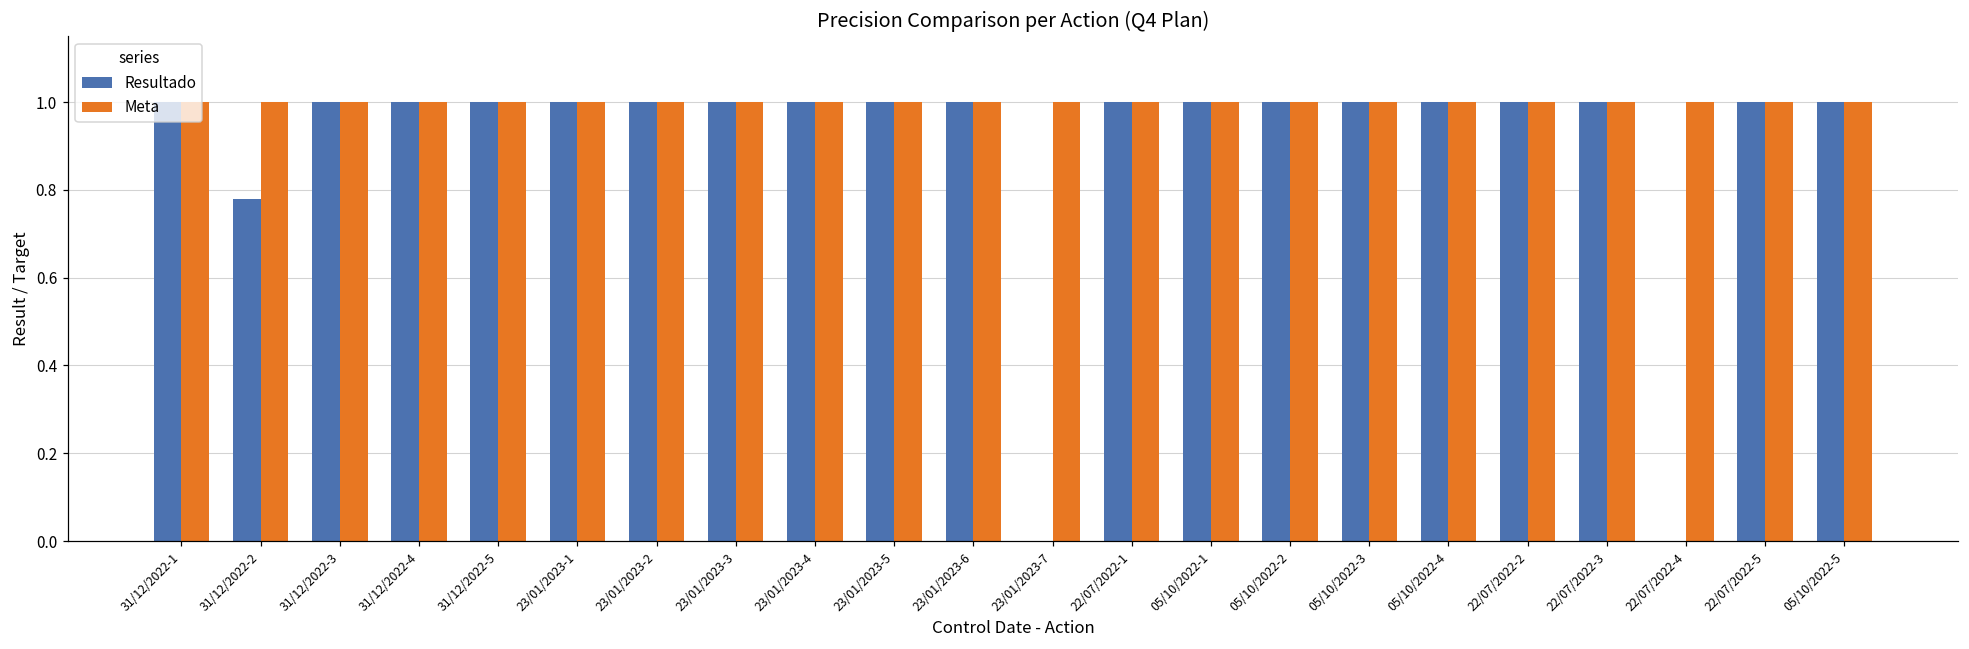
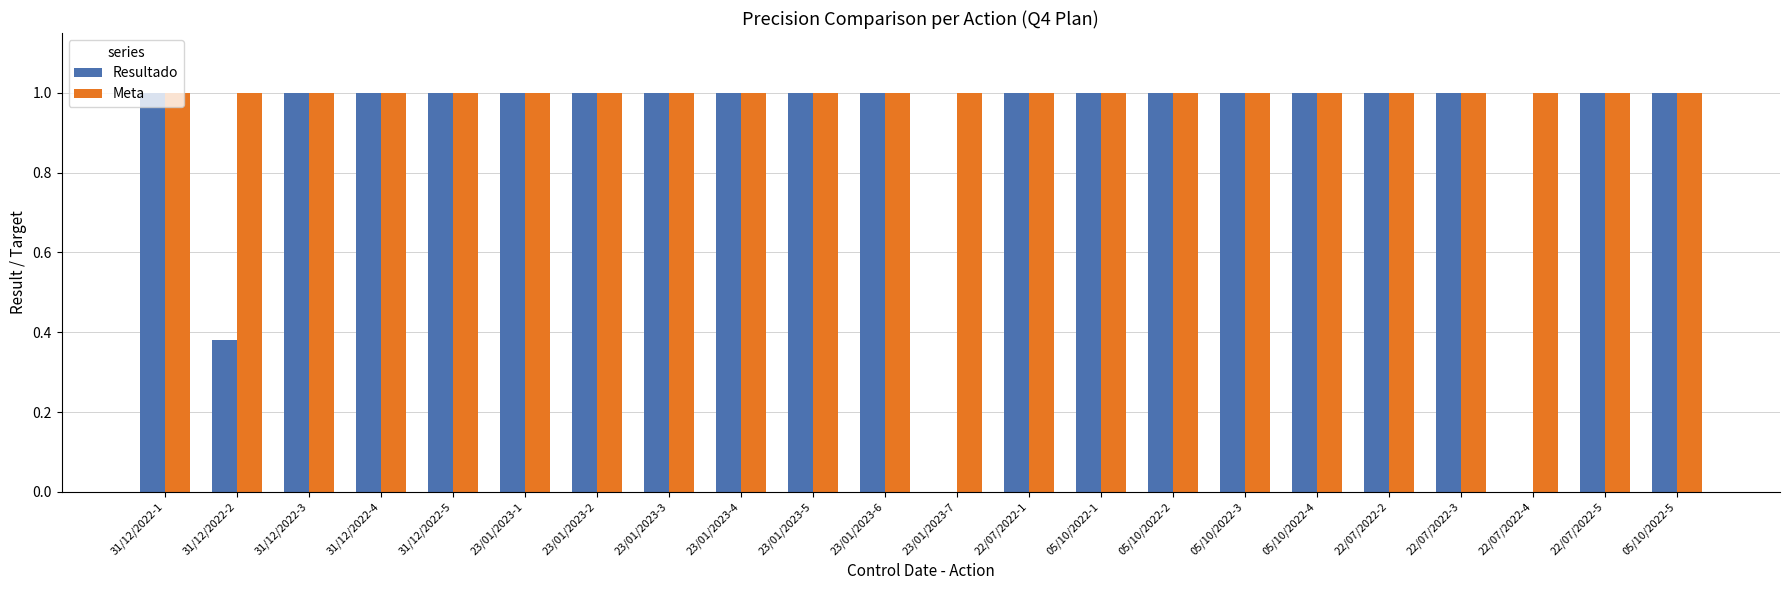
Resultado, 31/12/2022-2: 0.78 -> 0.38
